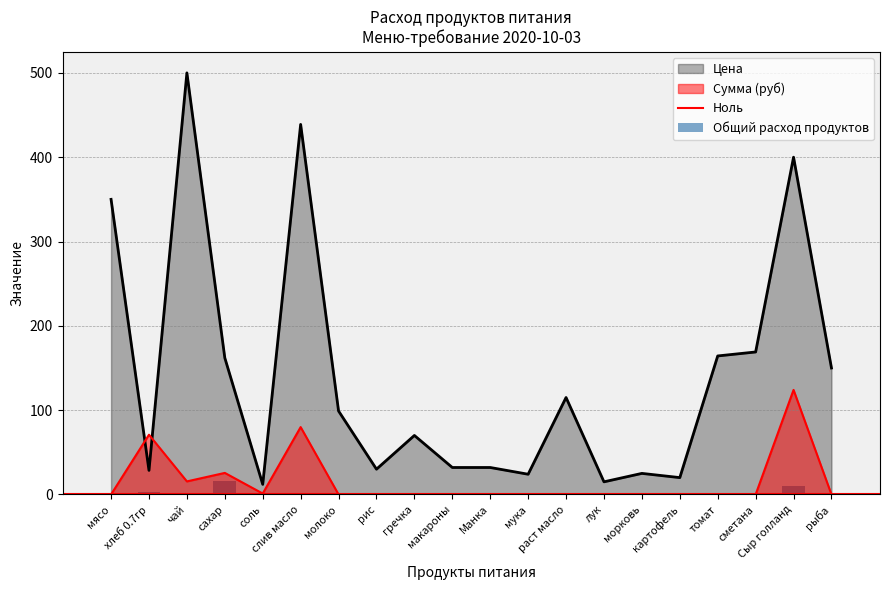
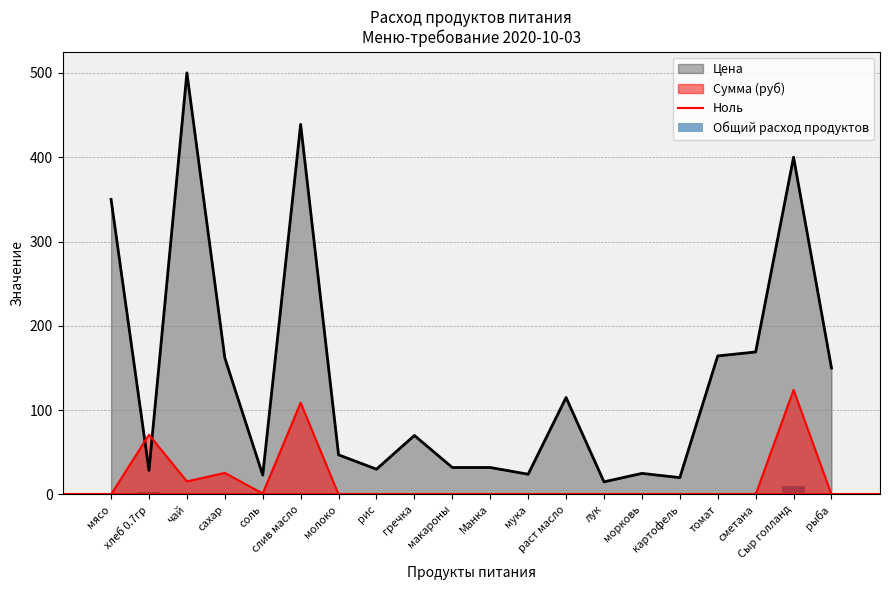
Общий расход продуктов, сахар: 20 -> 0
Цена, соль: 10 -> 20
Сумма (руб), слив масло: 80 -> 110
Цена, молоко: 100 -> 50
